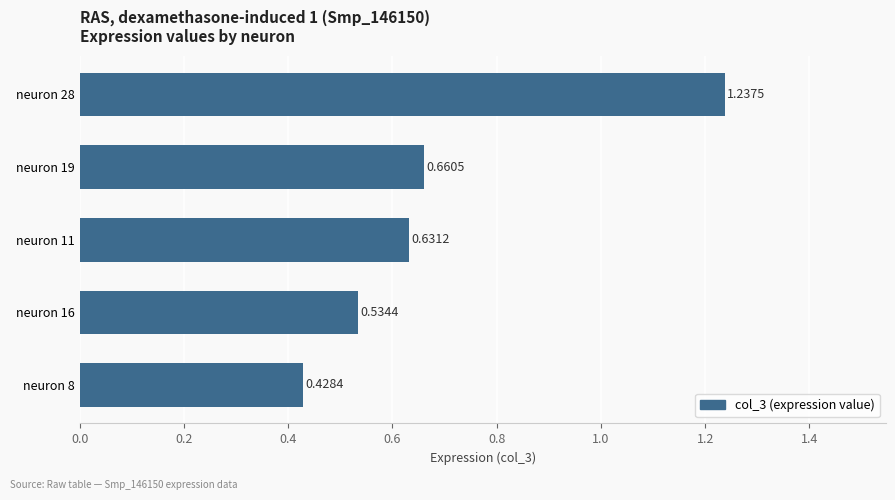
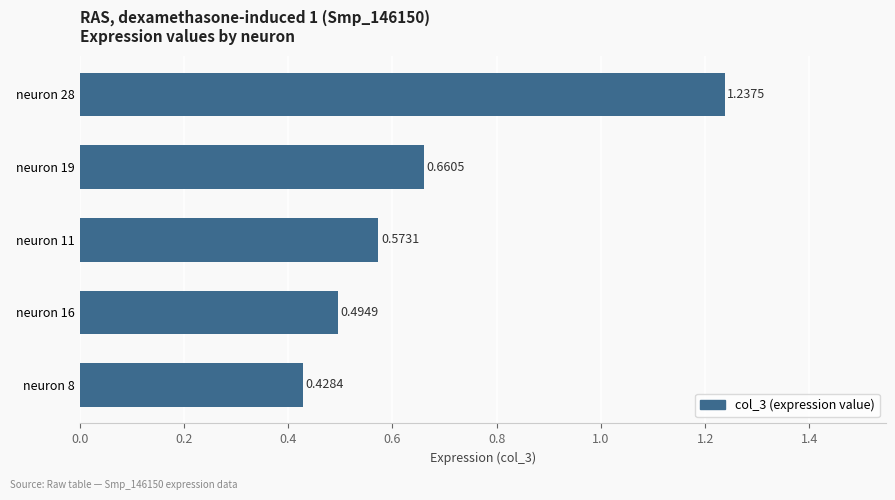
neuron 11: 0.6312 -> 0.5731
neuron 16: 0.5344 -> 0.4949
